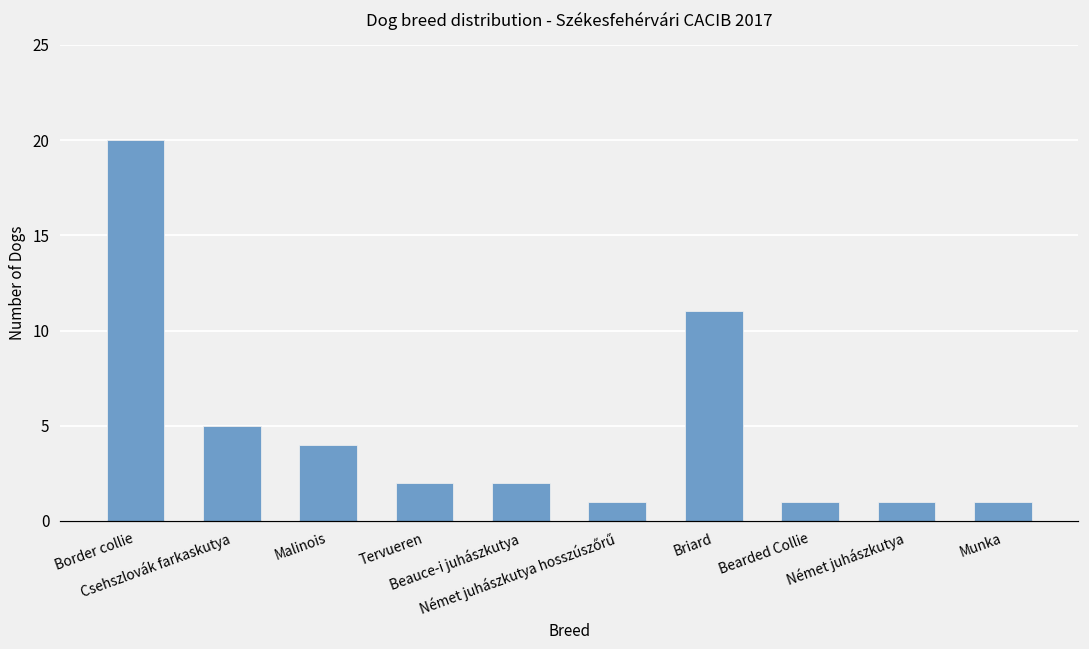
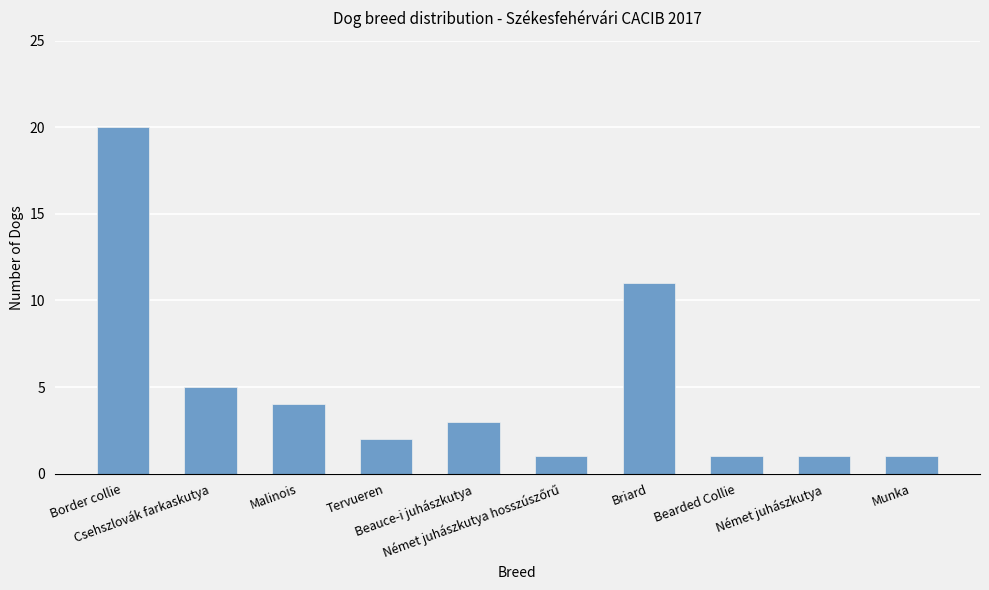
Beauce-i juhászkutya: 2 -> 3
